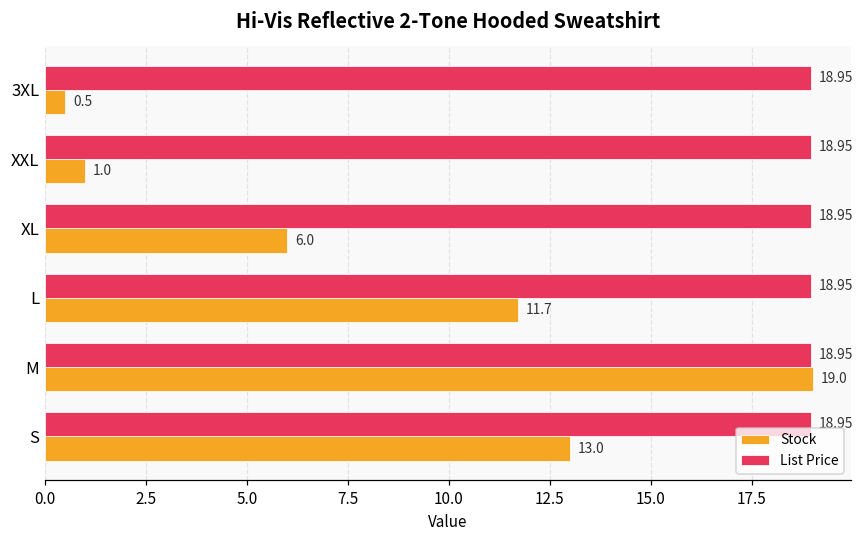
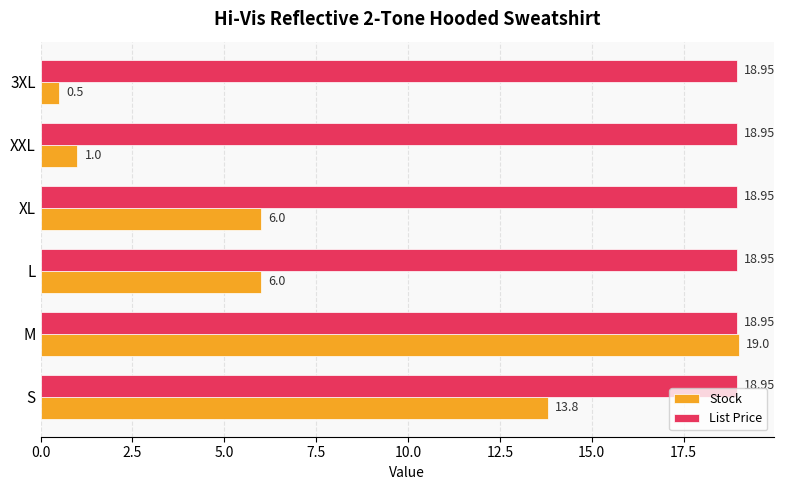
Stock, L: 11.7 -> 6.0
Stock, S: 13.0 -> 13.8
